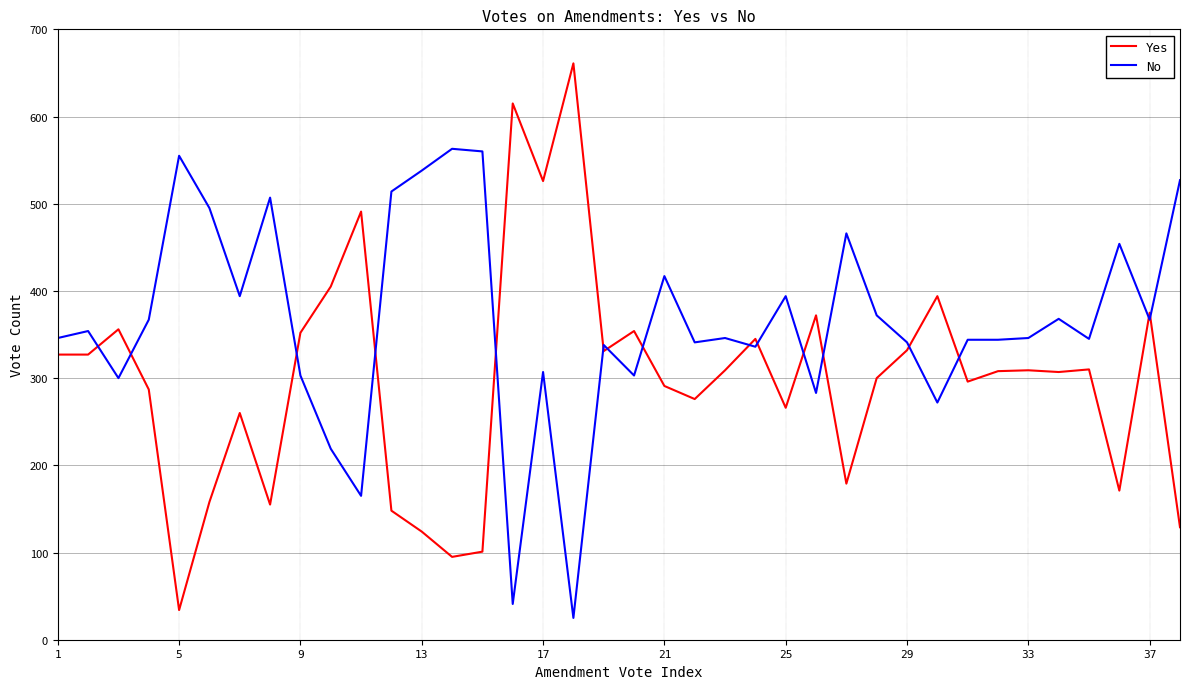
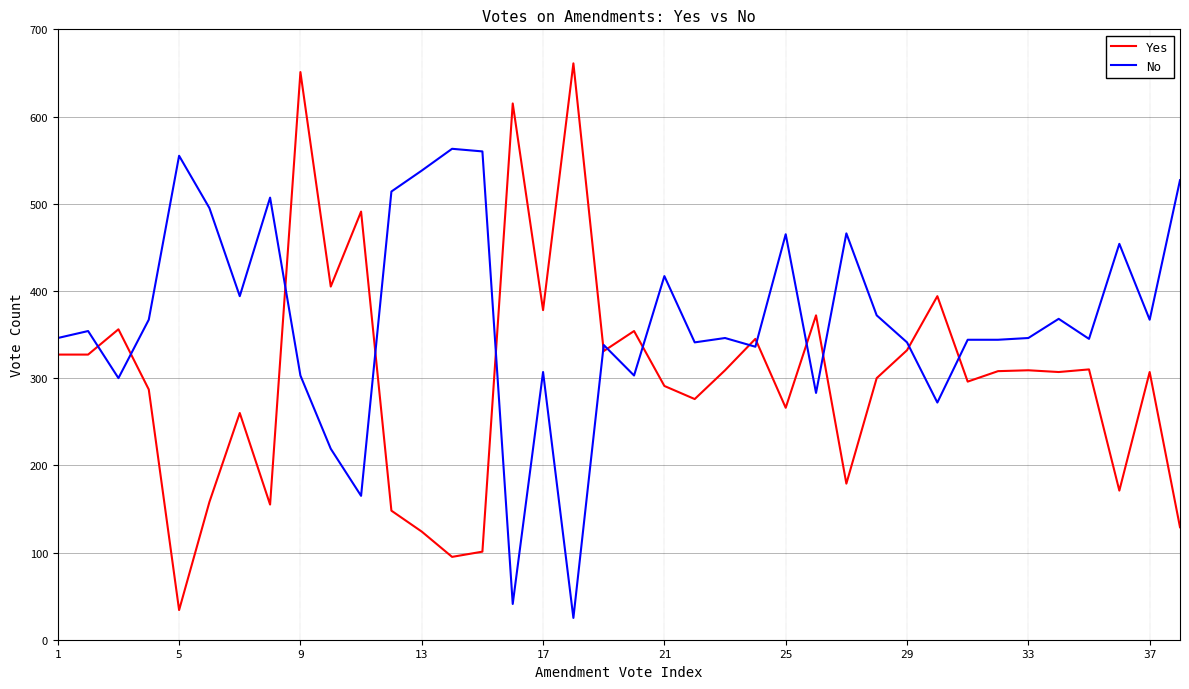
Yes, 9: 350 -> 650
Yes, 17: 530 -> 380
No, 25: 390 -> 470
Yes, 37: 380 -> 310
